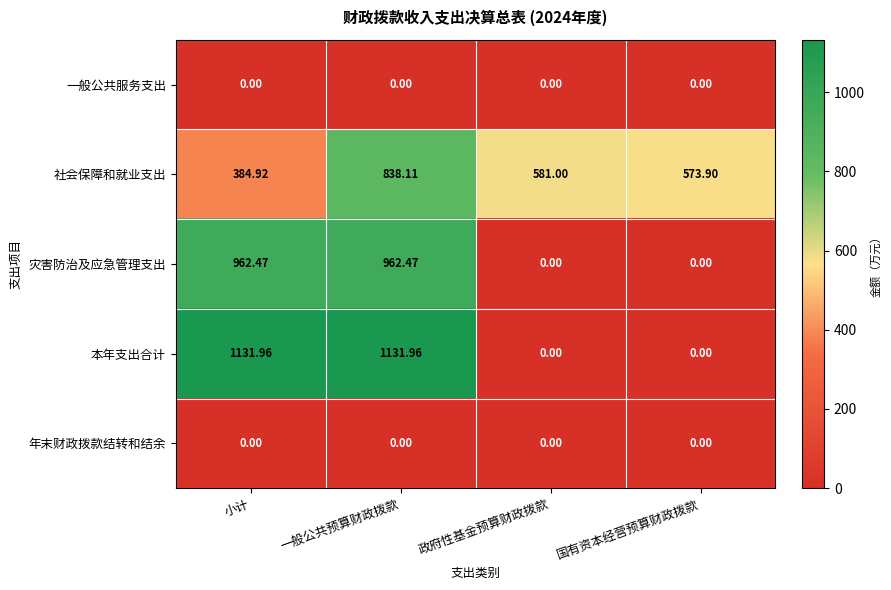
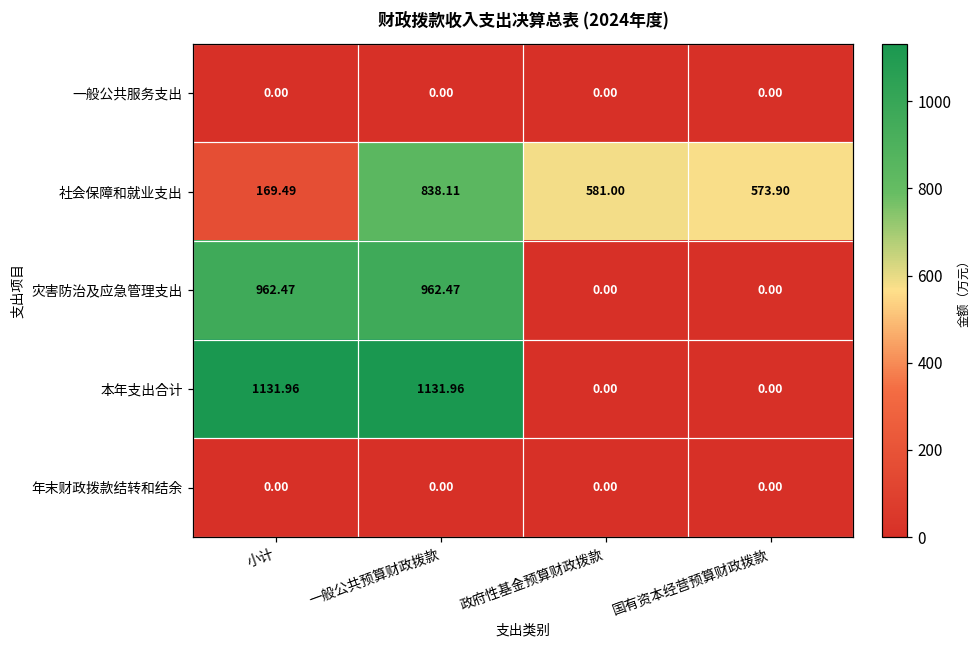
社会保障和就业支出, 小计: 384.92 -> 169.49
